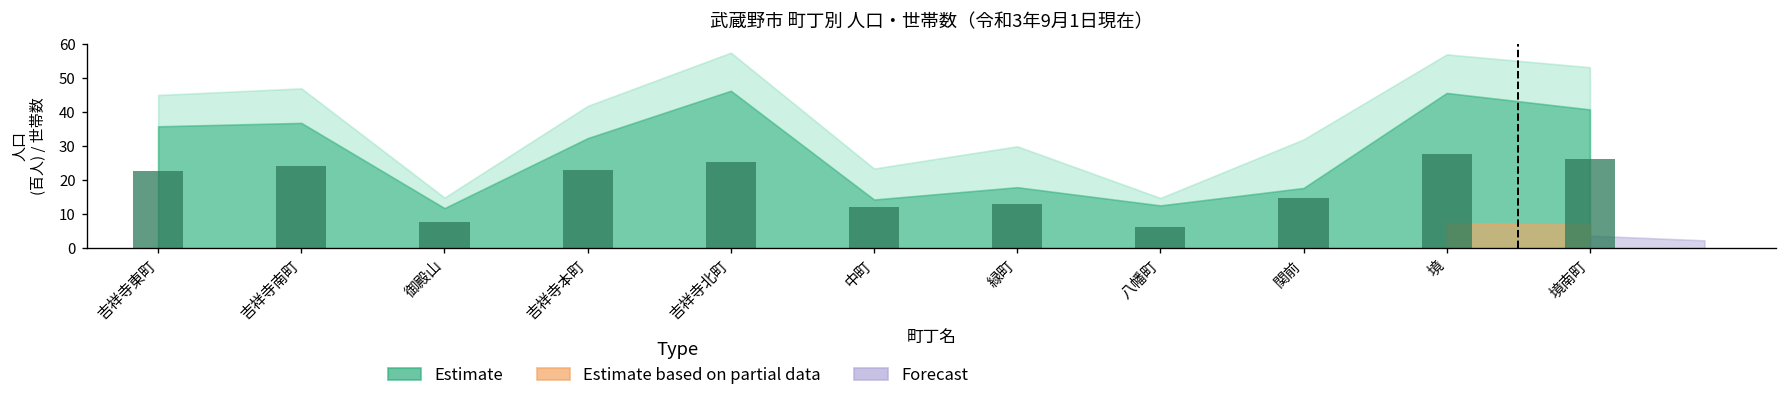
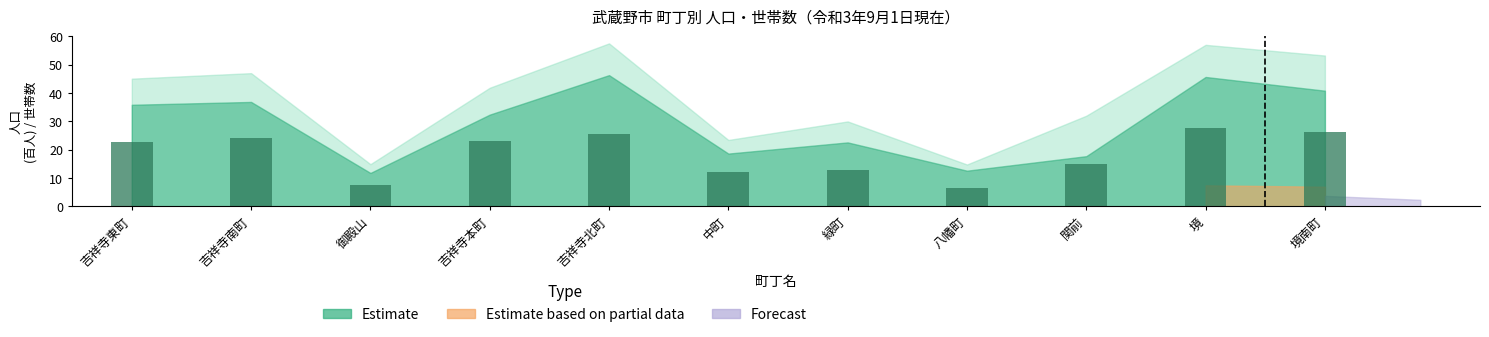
Estimate, 中町: 14 -> 19
Estimate, 緑町: 18 -> 23
